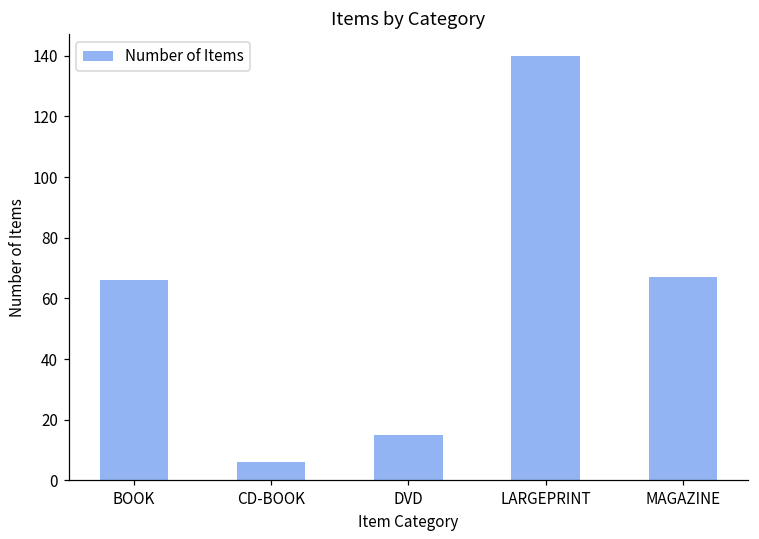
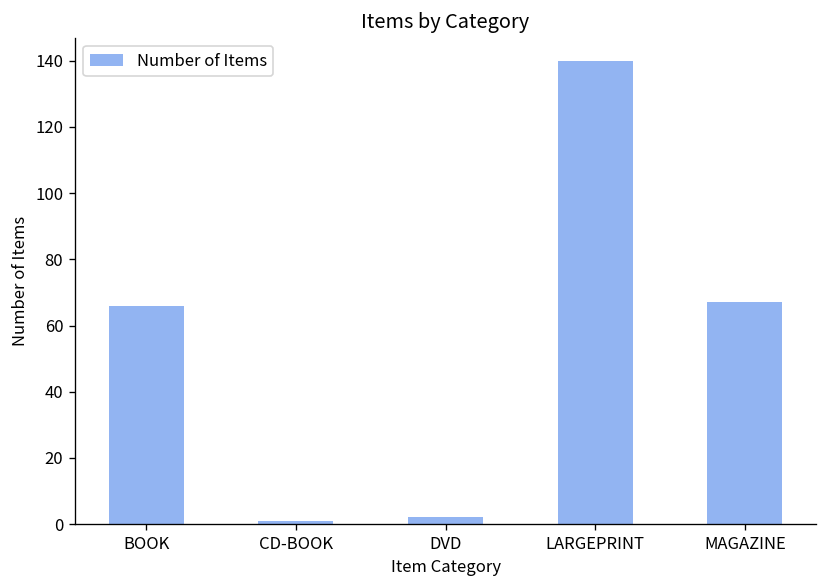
CD-BOOK: 6 -> 1
DVD: 15 -> 2
